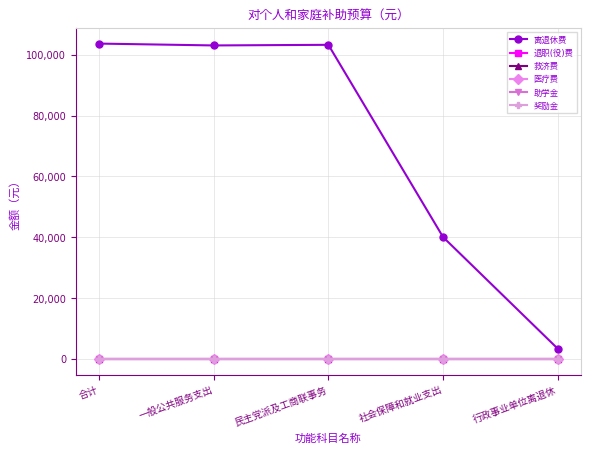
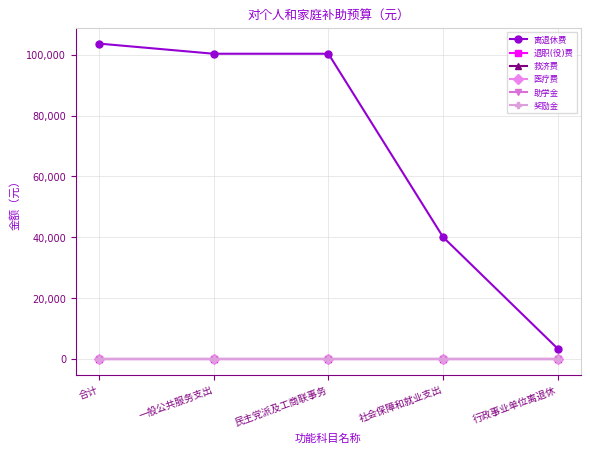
离退休费, 一般公共服务支出: 103,000 -> 100,000
离退休费, 民主党派及工商联事务: 103,000 -> 100,000
